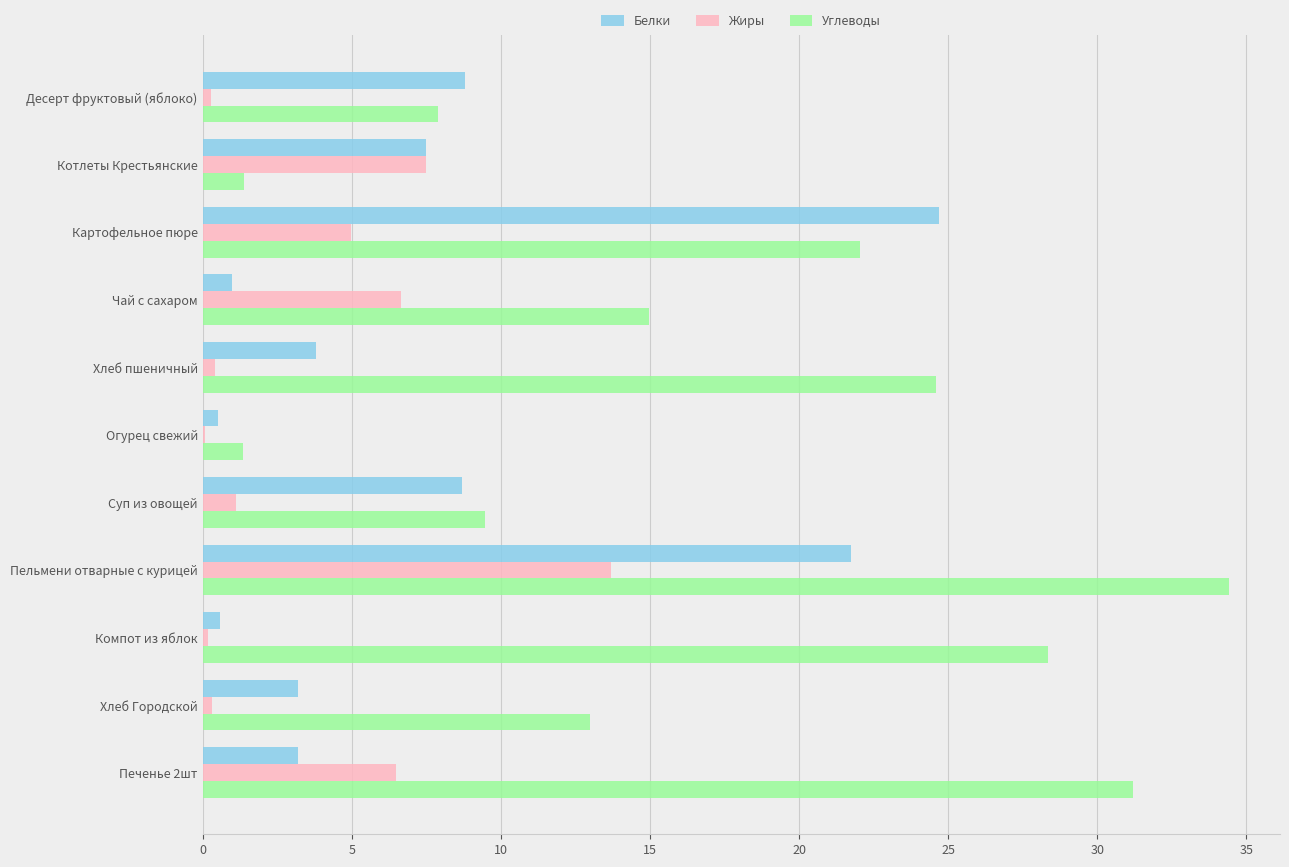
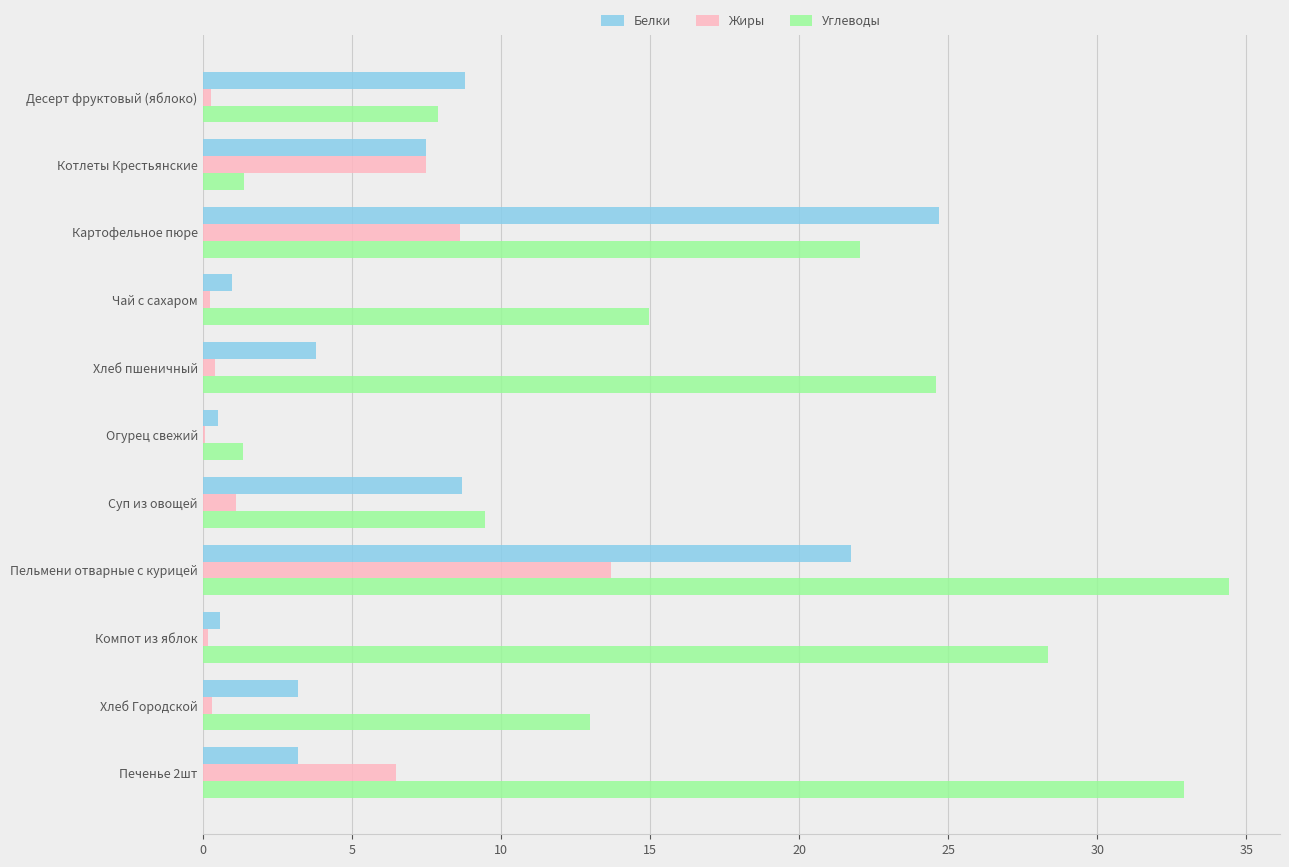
Жиры, Картофельное пюре: 5.0 -> 8.6
Жиры, Чай с сахаром: 6.7 -> 0.3
Углеводы, Печенье 2шт: 31.2 -> 32.9
